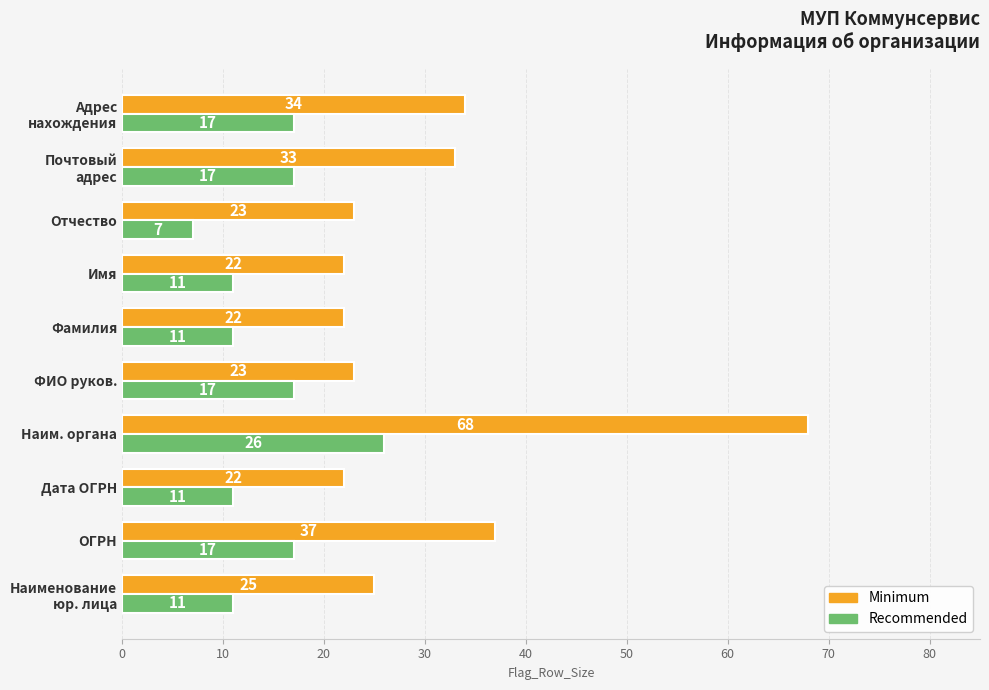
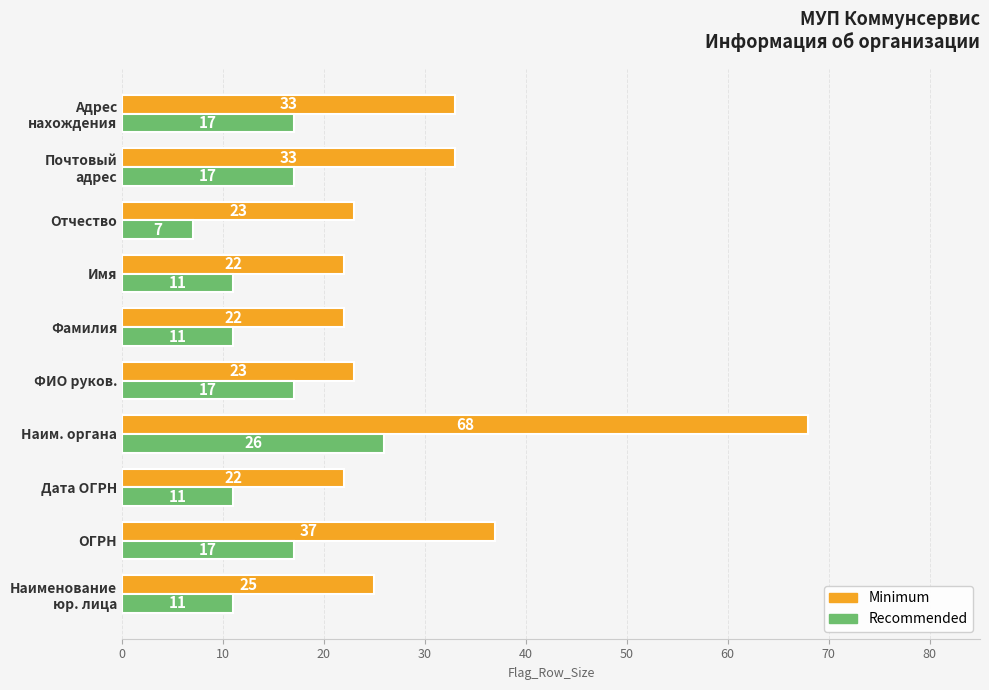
Minimum, Адрес нахождения: 34 -> 33
